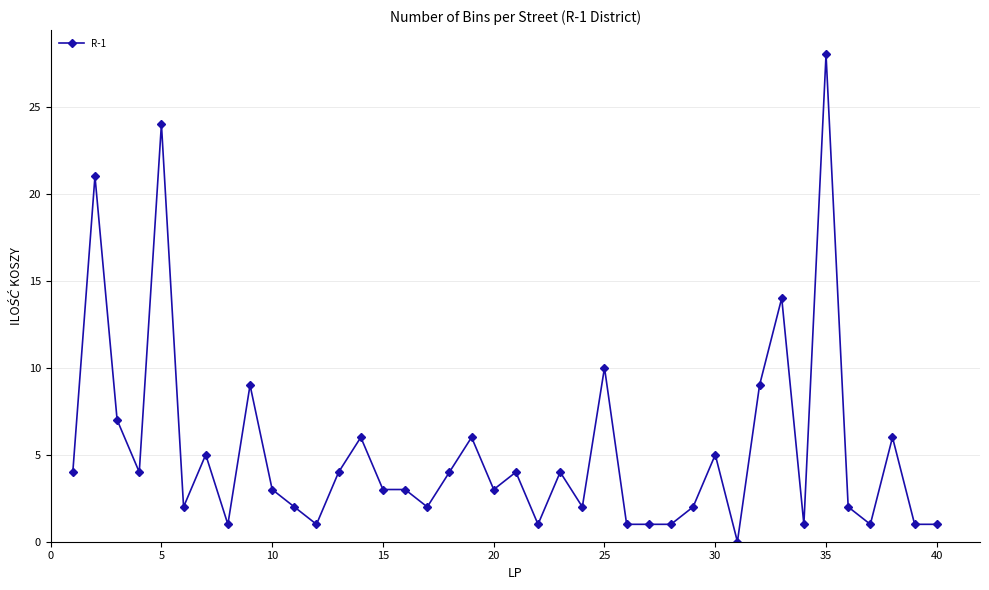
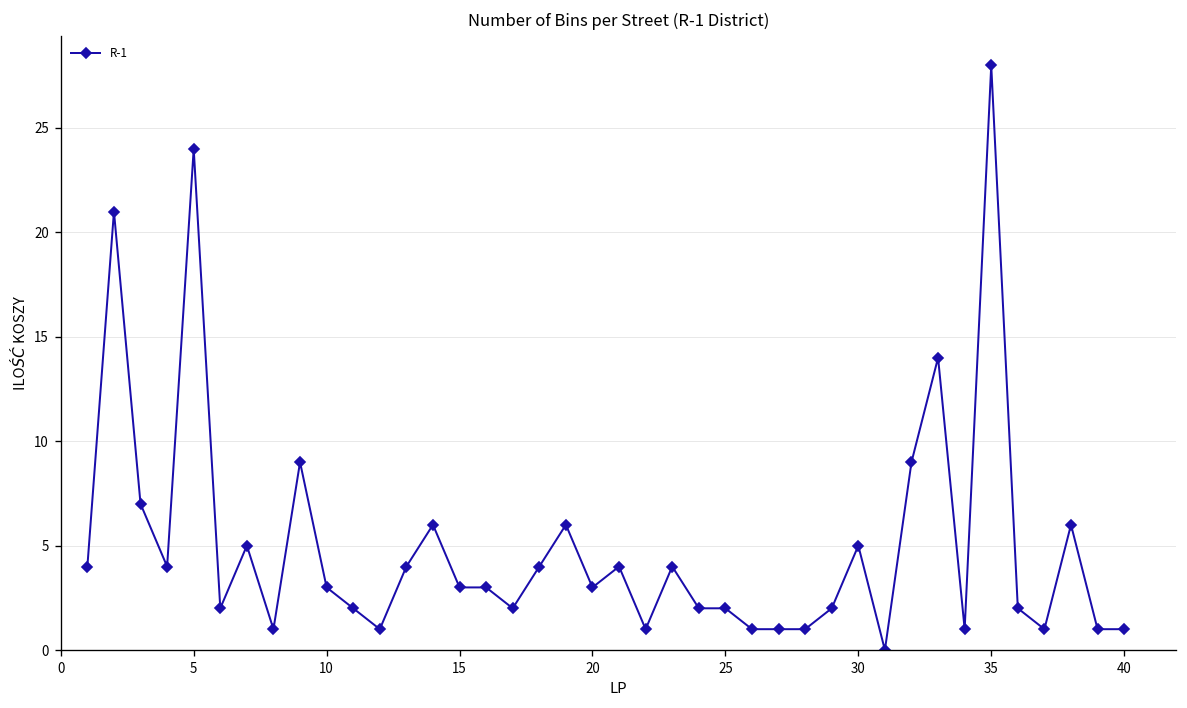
25: 10 -> 2
